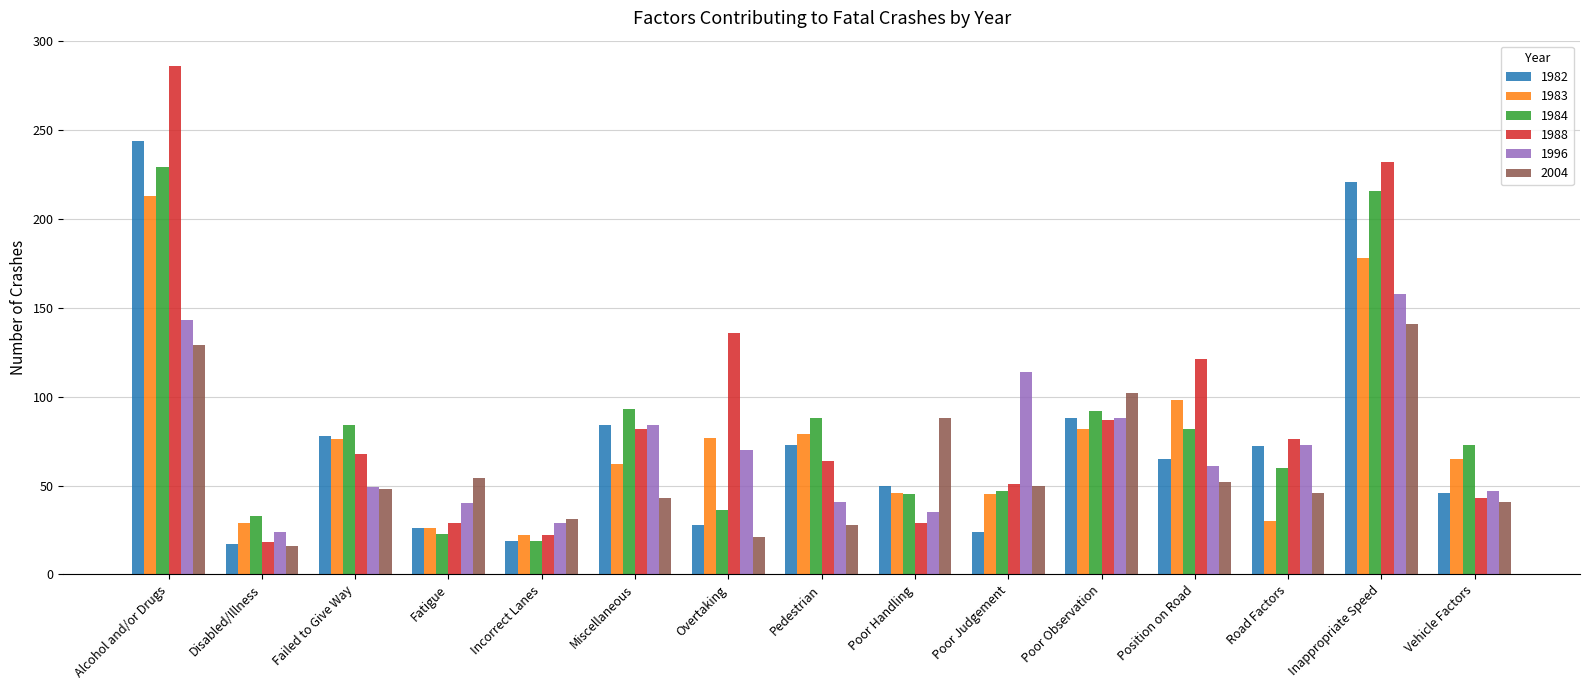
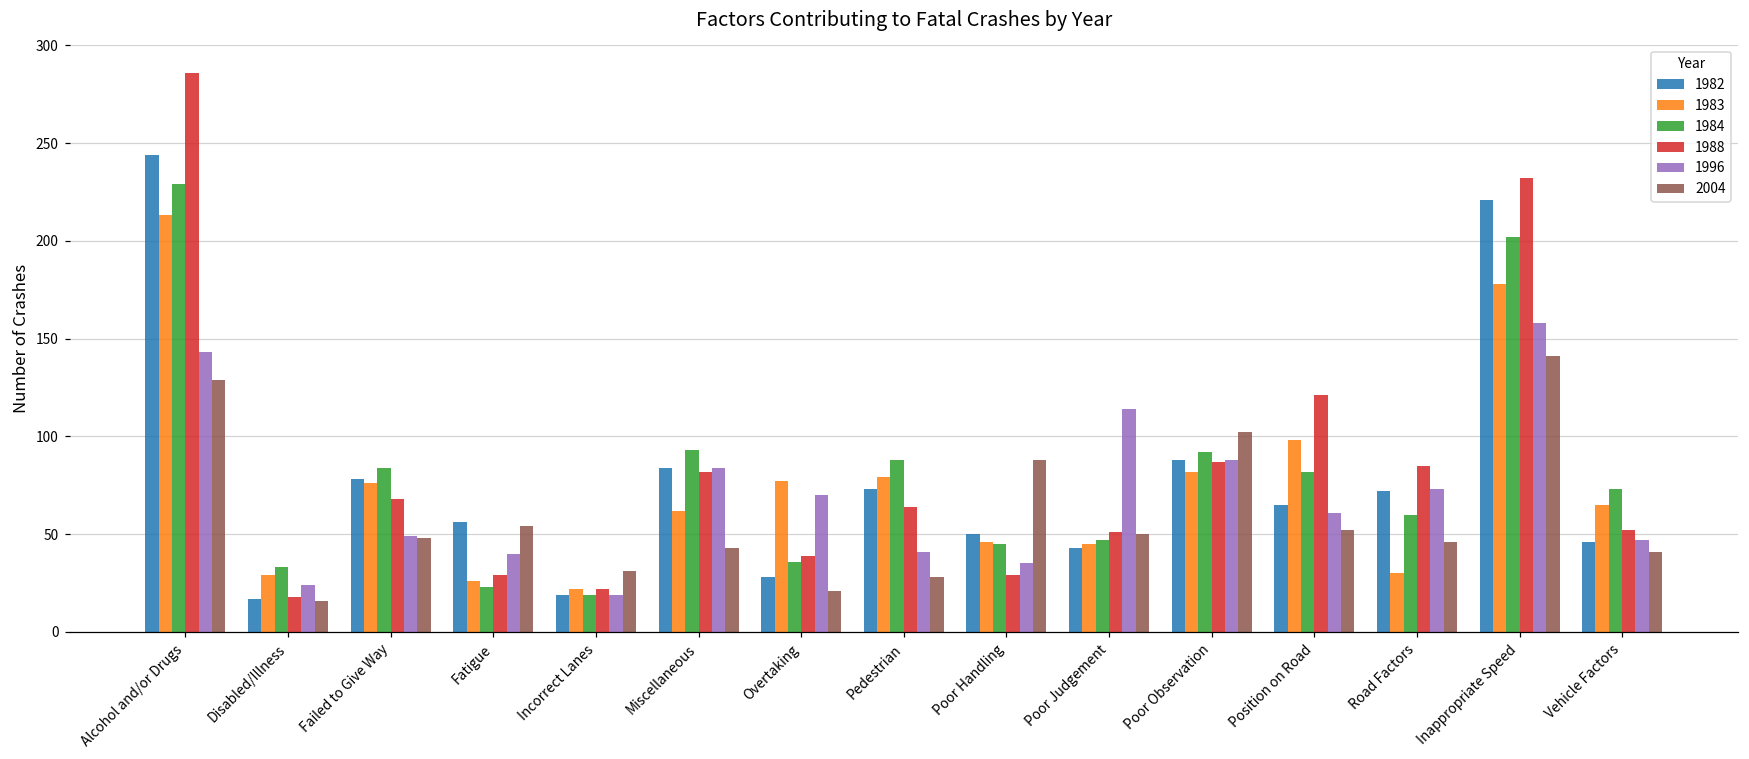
1982, Fatigue: 26 -> 56
1996, Incorrect Lanes: 29 -> 19
1988, Overtaking: 136 -> 39
1982, Poor Judgement: 24 -> 43
1988, Road Factors: 76 -> 85
1984, Inappropriate Speed: 216 -> 202
1988, Vehicle Factors: 43 -> 52
